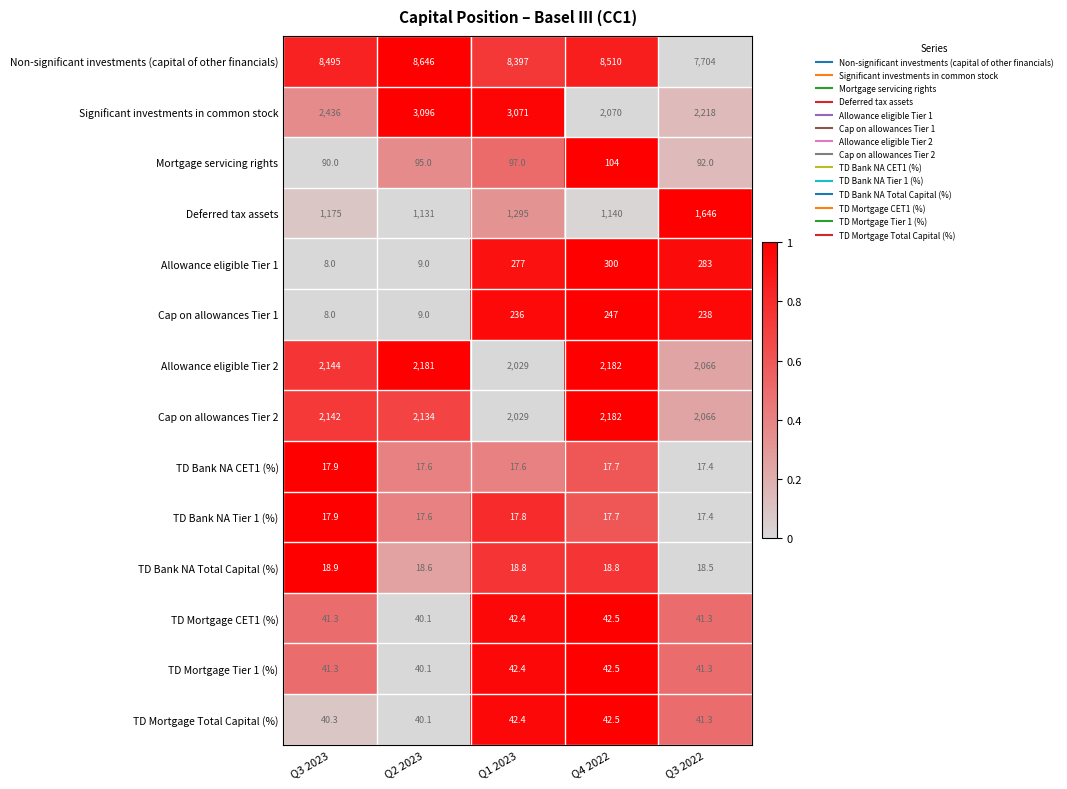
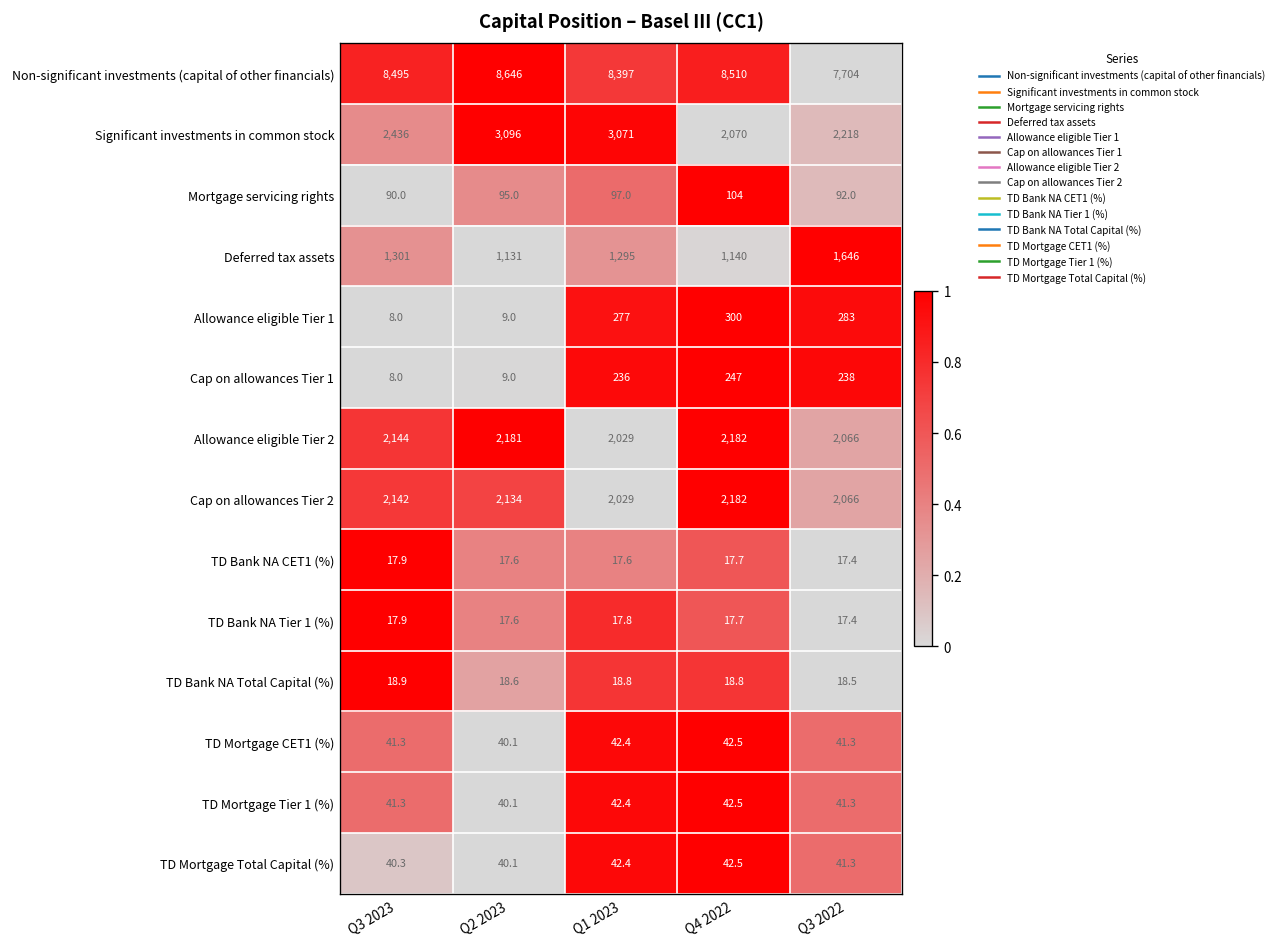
Deferred tax assets, Q3 2023: 1,175 -> 1,301
